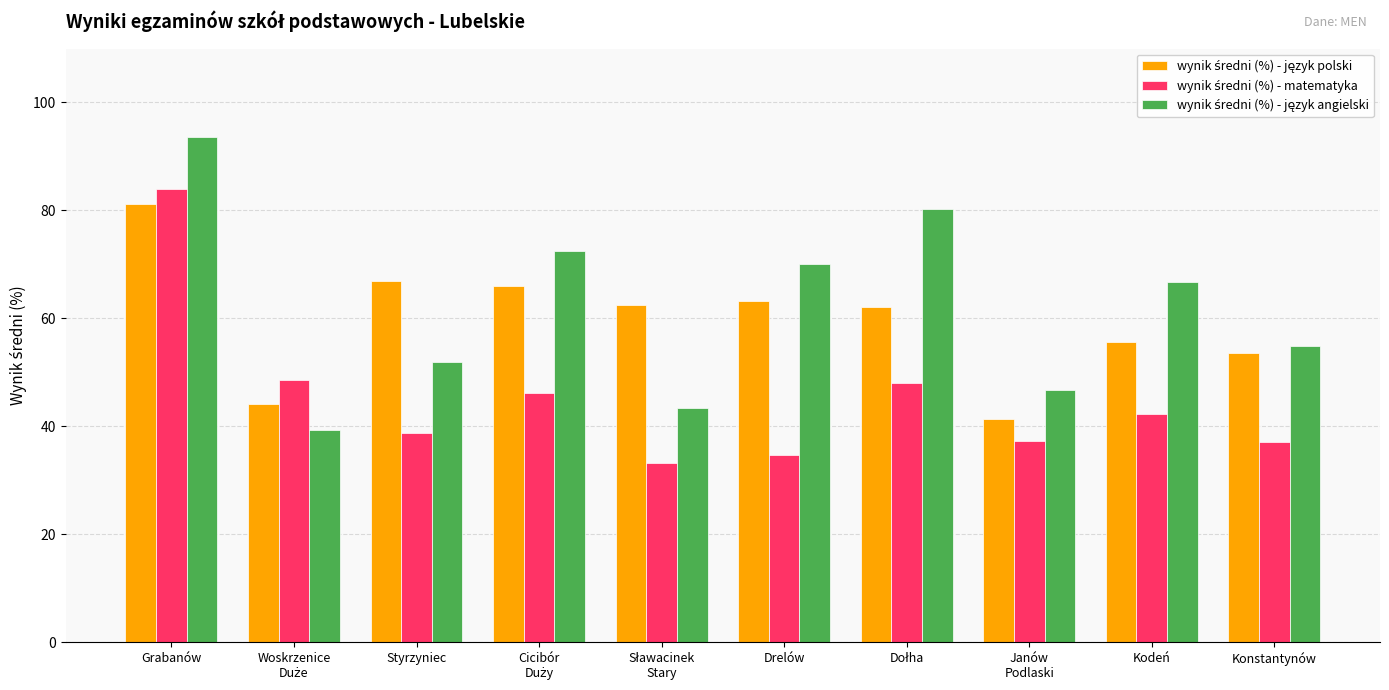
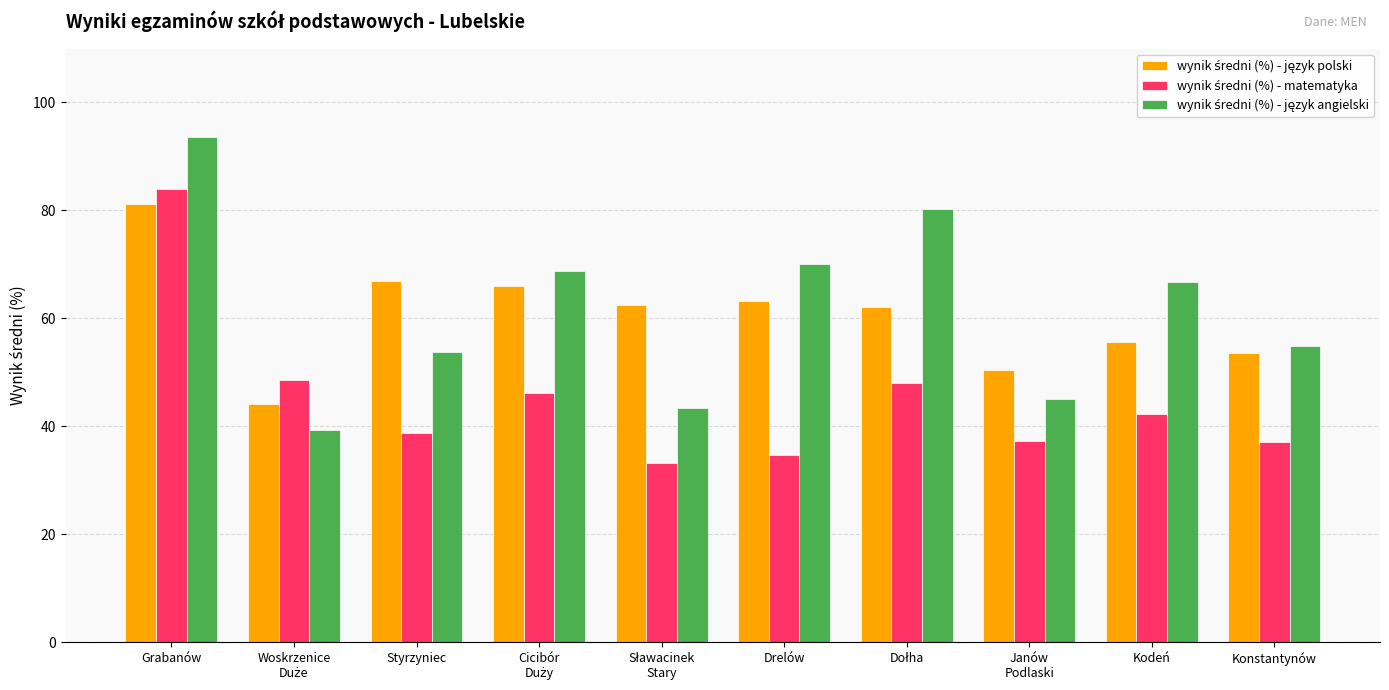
wynik średni (%) - język angielski, Styrzyniec: 52 -> 54
wynik średni (%) - język angielski, Cicibór Duży: 72 -> 69
wynik średni (%) - język polski, Janów Podlaski: 41 -> 51
wynik średni (%) - język angielski, Janów Podlaski: 47 -> 45
